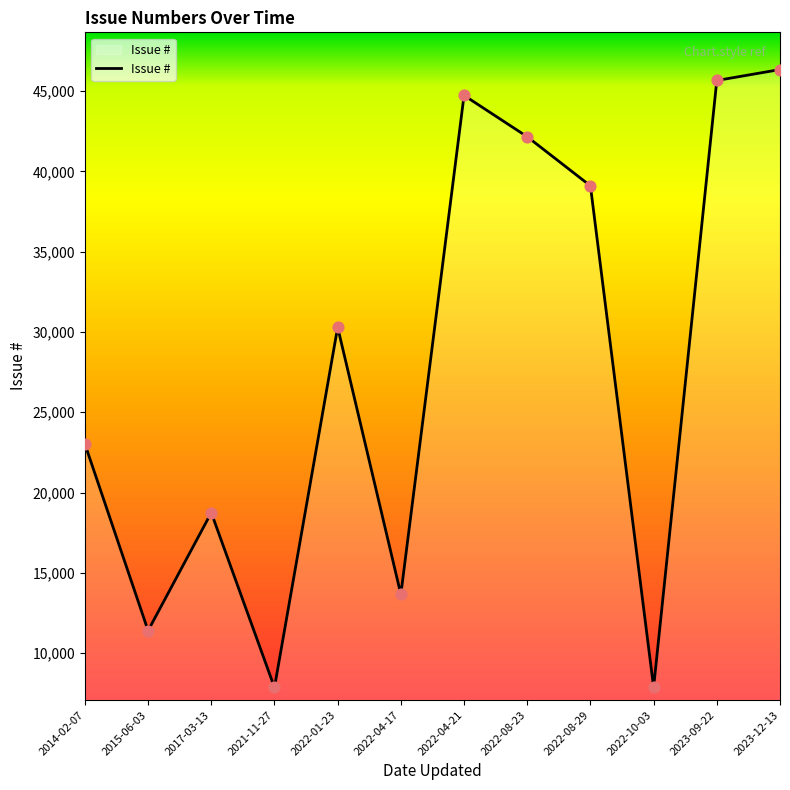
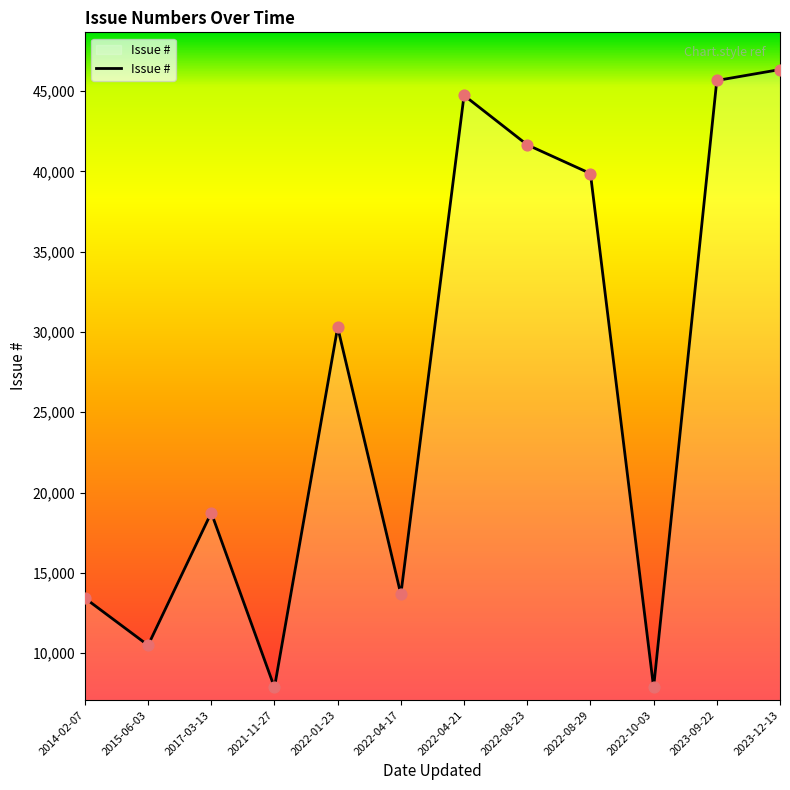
2014-02-07: 23,000 -> 13,400
2015-06-03: 11,400 -> 10,500
2022-08-23: 42,200 -> 41,700
2022-08-29: 39,100 -> 39,900
